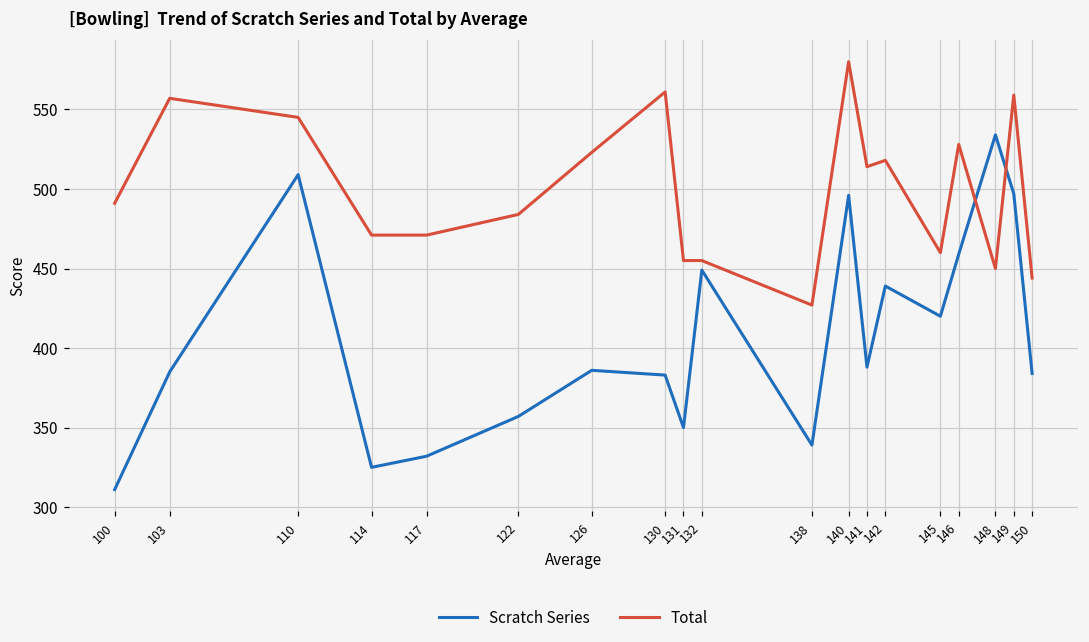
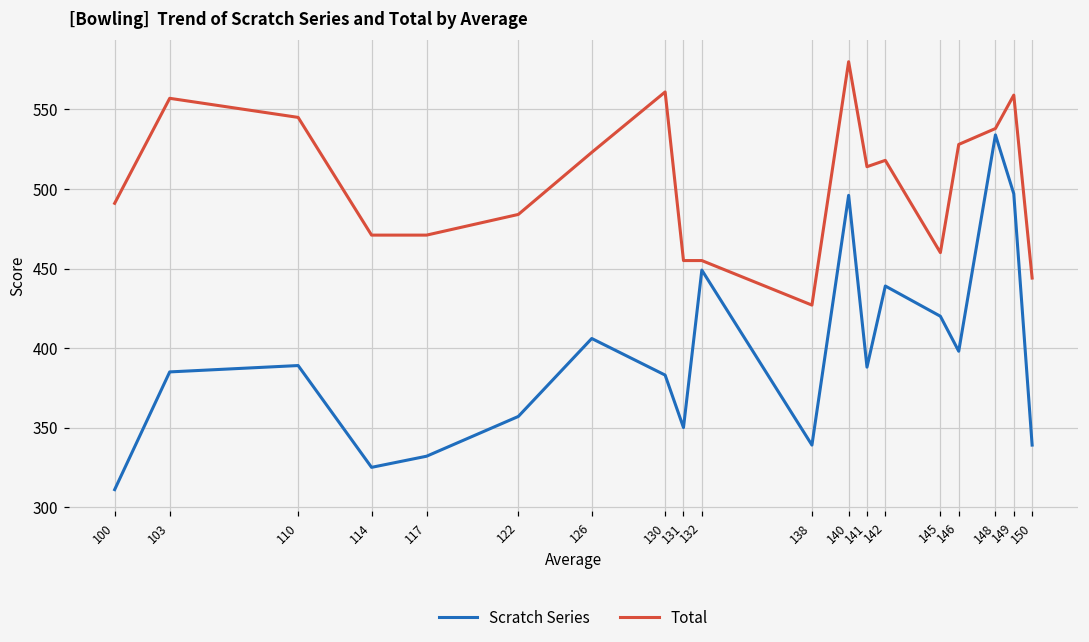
Scratch Series, 110: 509 -> 389
Scratch Series, 126: 386 -> 406
Scratch Series, 146: 459 -> 398
Total, 148: 450 -> 538
Scratch Series, 150: 384 -> 339
